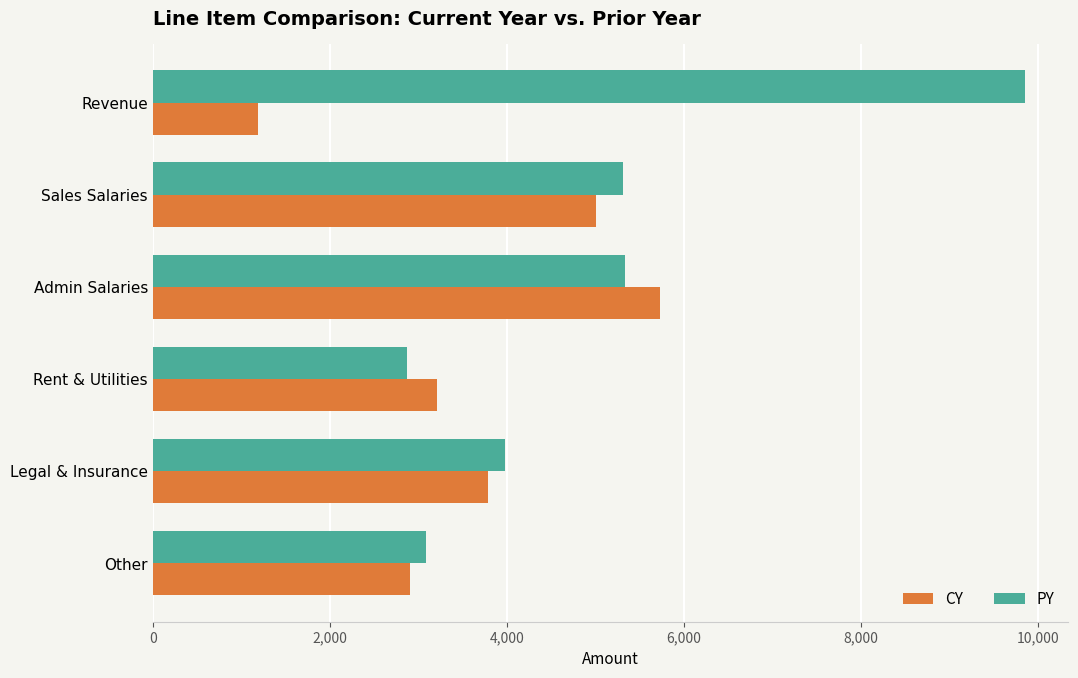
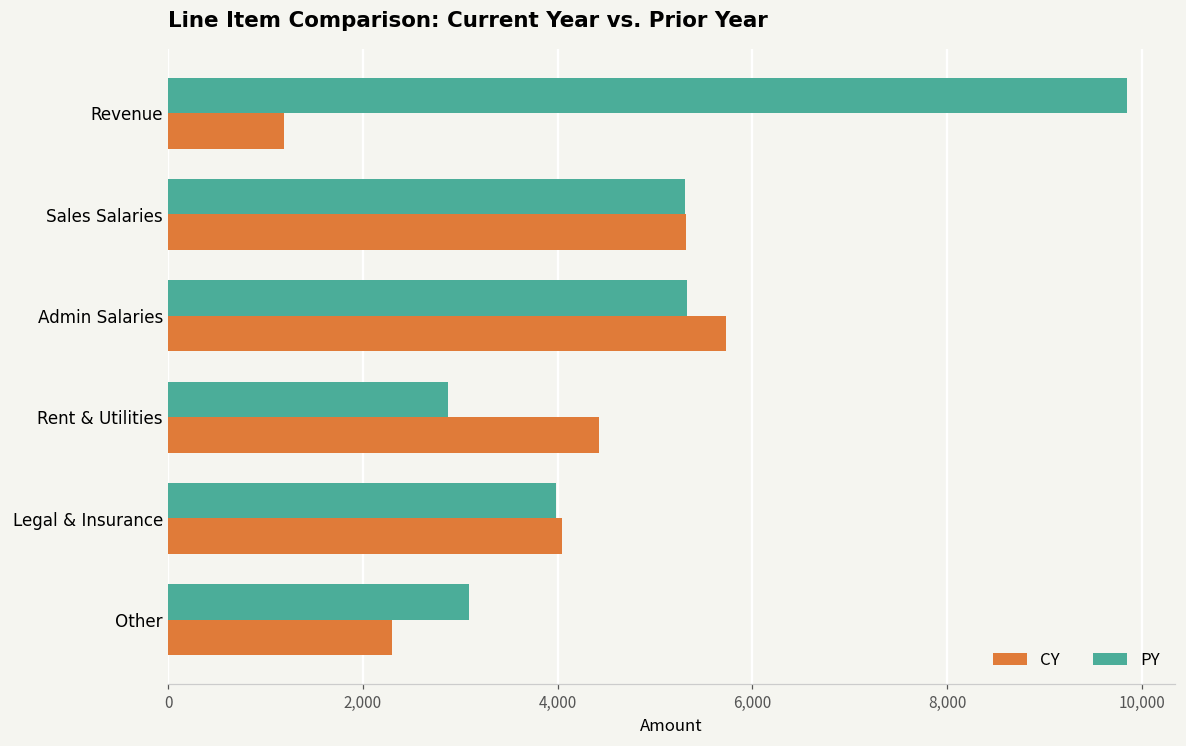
CY, Sales Salaries: 5,000 -> 5,300
CY, Rent & Utilities: 3,200 -> 4,400
CY, Legal & Insurance: 3,800 -> 4,000
CY, Other: 2,900 -> 2,300
